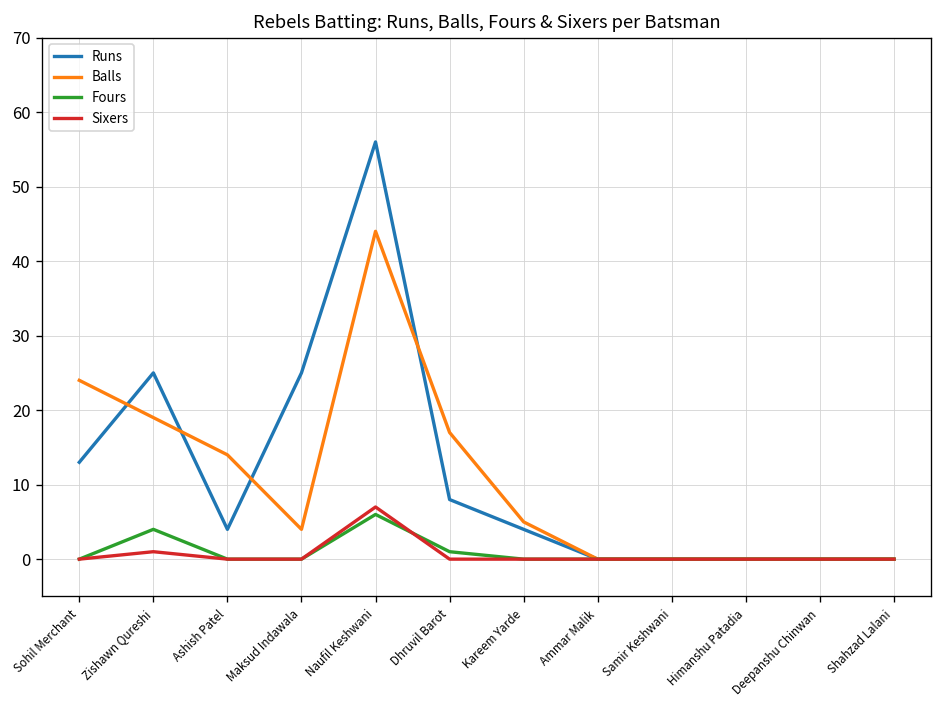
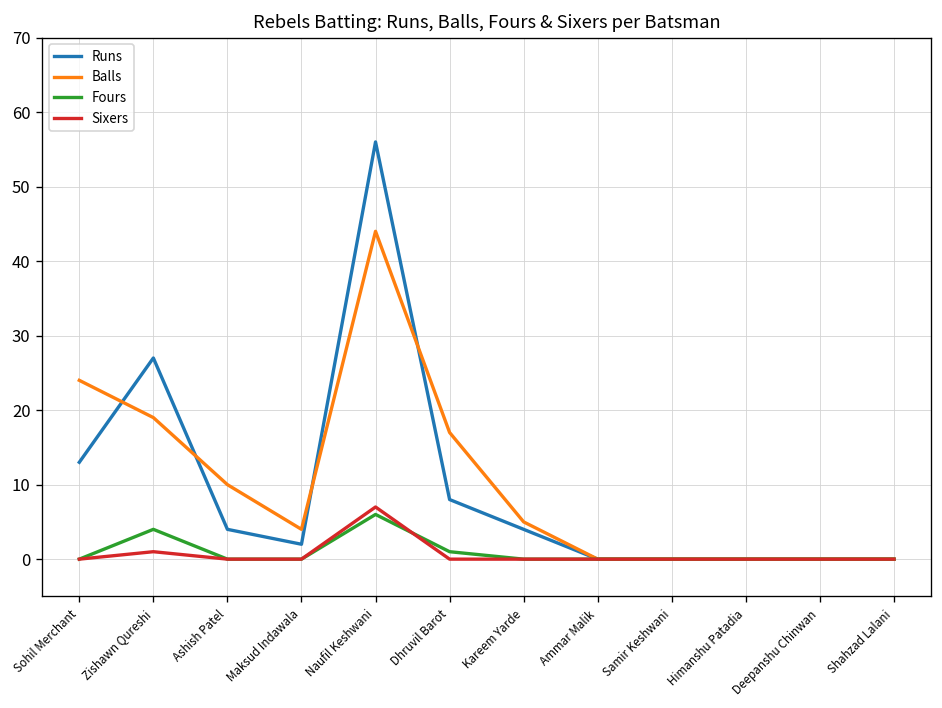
Runs, Zishawn Qureshi: 25 -> 27
Balls, Ashish Patel: 14 -> 10
Runs, Maksud Indawala: 25 -> 2
